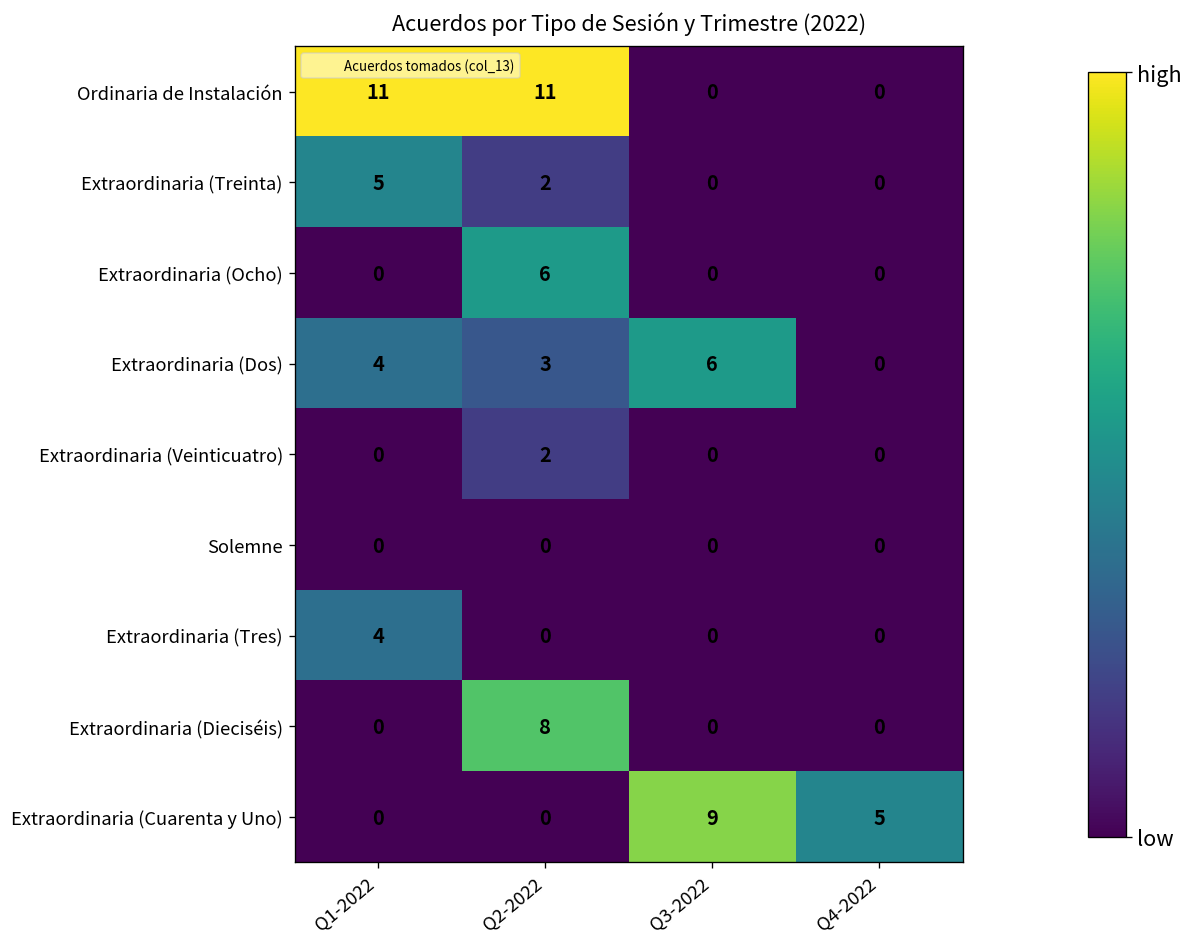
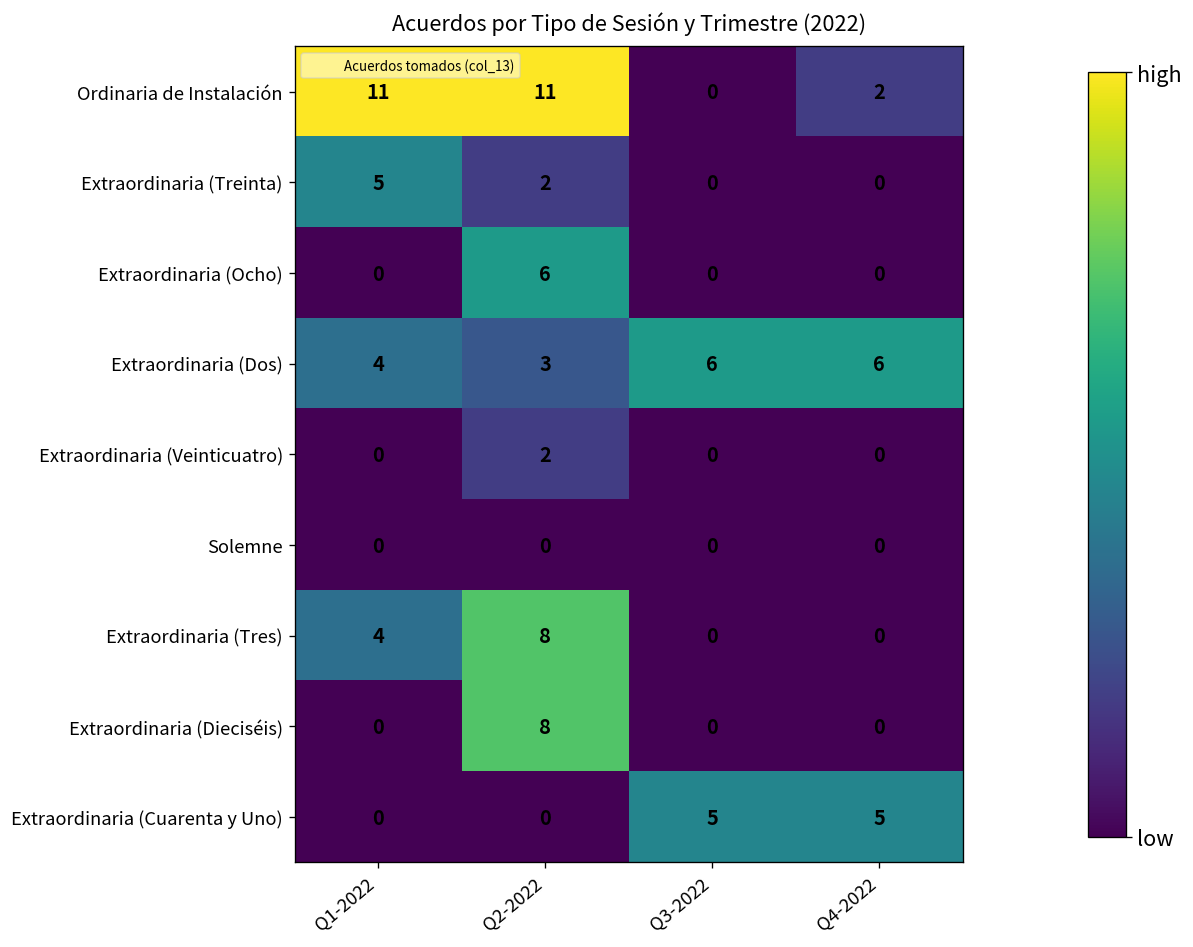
Ordinaria de Instalación, Q4-2022: 0 -> 2
Extraordinaria (Dos), Q4-2022: 0 -> 6
Extraordinaria (Tres), Q2-2022: 0 -> 8
Extraordinaria (Cuarenta y Uno), Q3-2022: 9 -> 5
